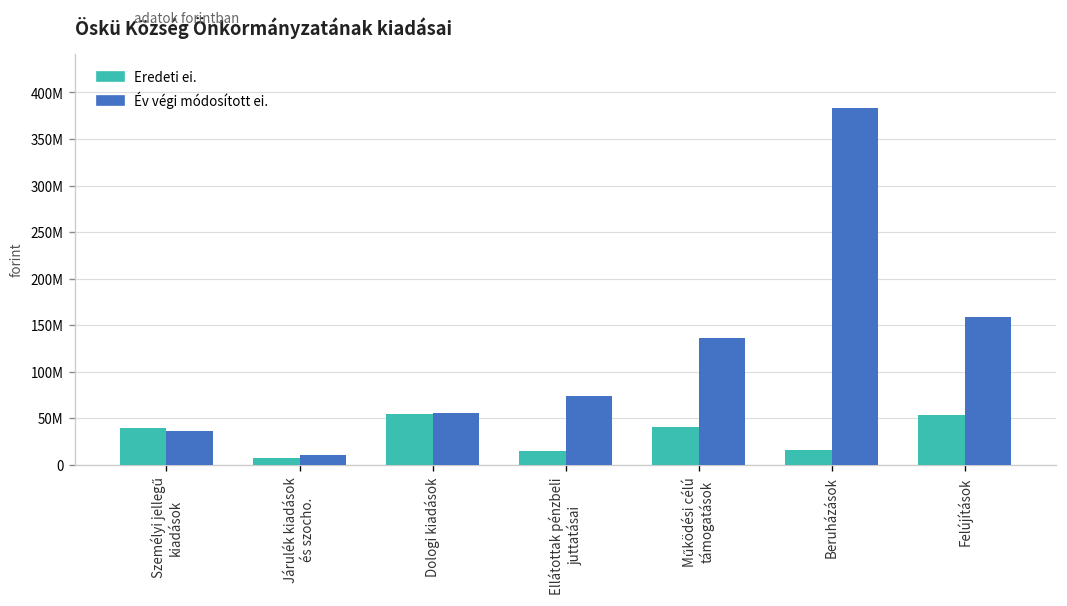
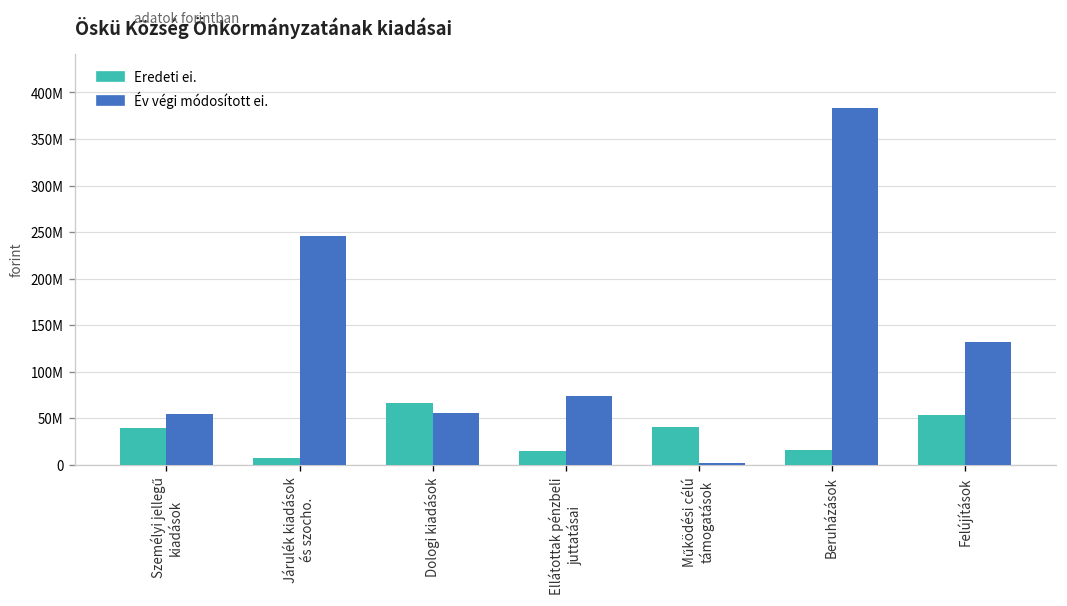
Év végi módosított ei., Személyi jellegű kiadások: 40000000 -> 60000000
Év végi módosított ei., Járulék kiadások és szocho.: 10000000 -> 250000000
Eredeti ei., Dologi kiadások: 60000000 -> 70000000
Év végi módosított ei., Működési célú támogatások: 140000000 -> 0
Év végi módosított ei., Felújítások: 160000000 -> 130000000
